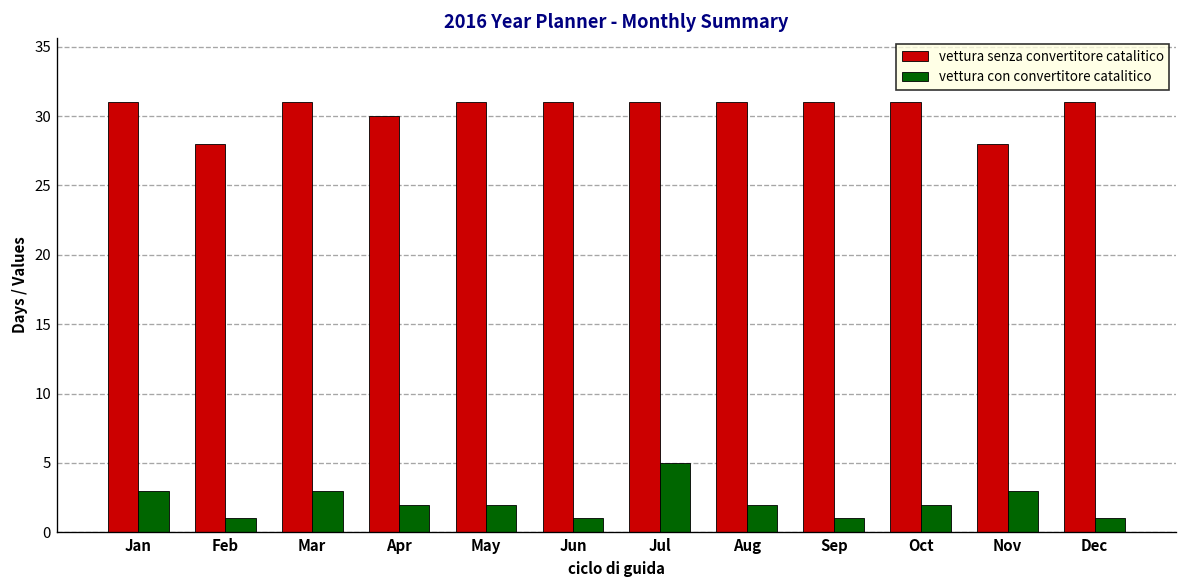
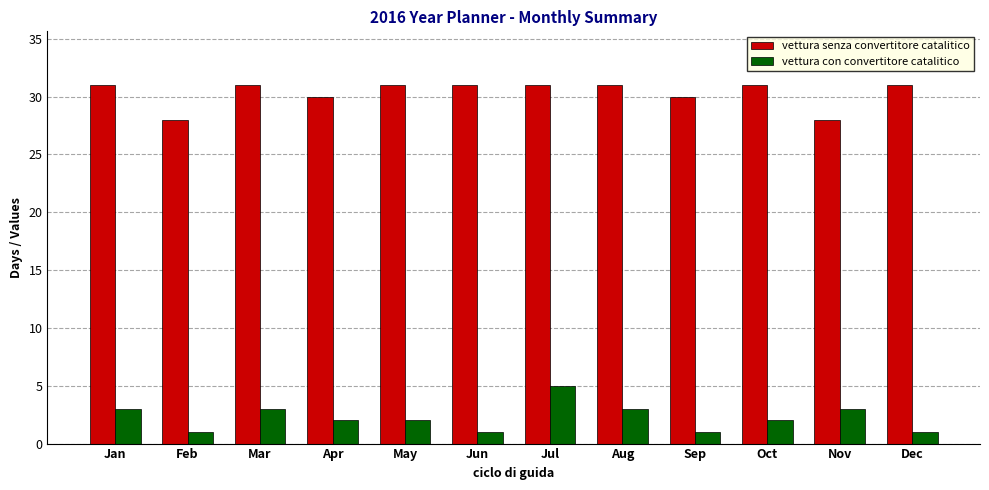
vettura con convertitore catalitico, Aug: 2 -> 3
vettura senza convertitore catalitico, Sep: 31 -> 30
